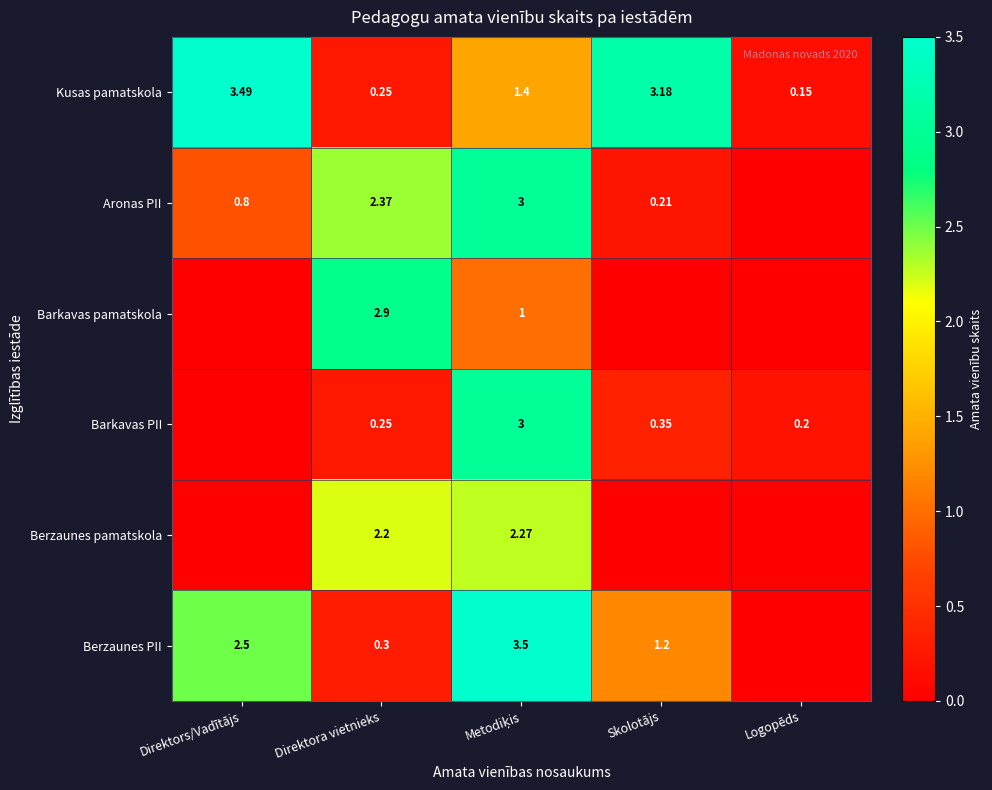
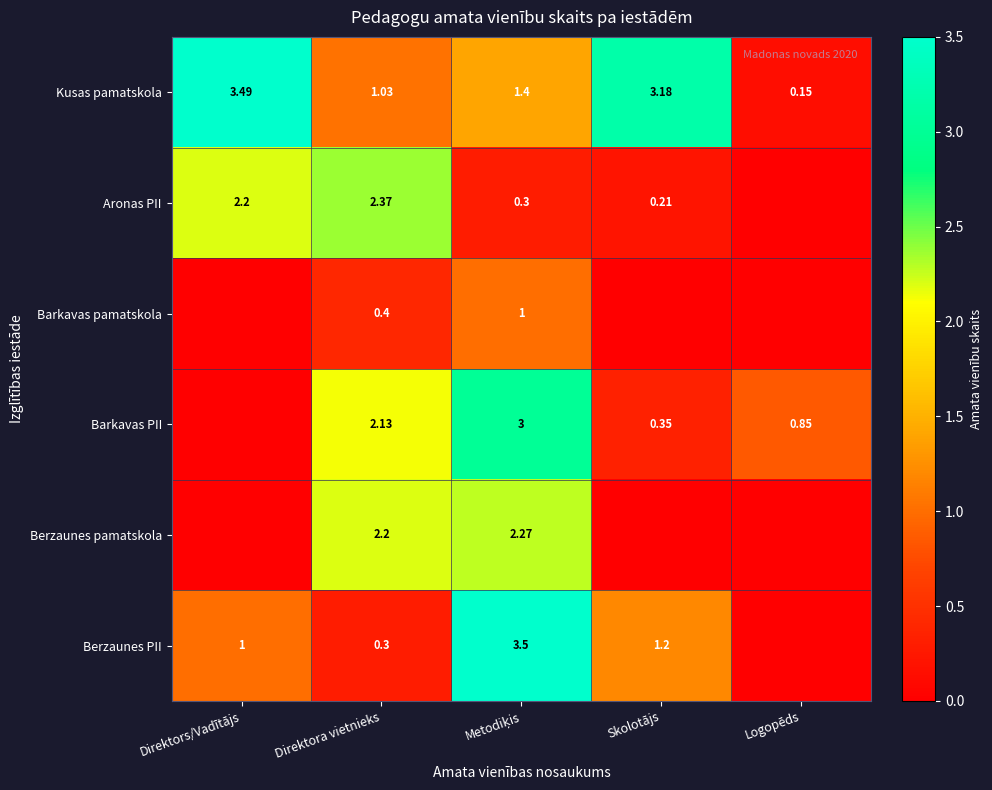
Kusas pamatskola, Direktora vietnieks: 0.25 -> 1.03
Aronas PII, Direktors/Vadītājs: 0.8 -> 2.2
Aronas PII, Metodiķis: 3 -> 0.3
Barkavas pamatskola, Direktora vietnieks: 2.9 -> 0.4
Barkavas PII, Direktora vietnieks: 0.25 -> 2.13
Barkavas PII, Logopēds: 0.2 -> 0.85
Berzaunes PII, Direktors/Vadītājs: 2.5 -> 1
